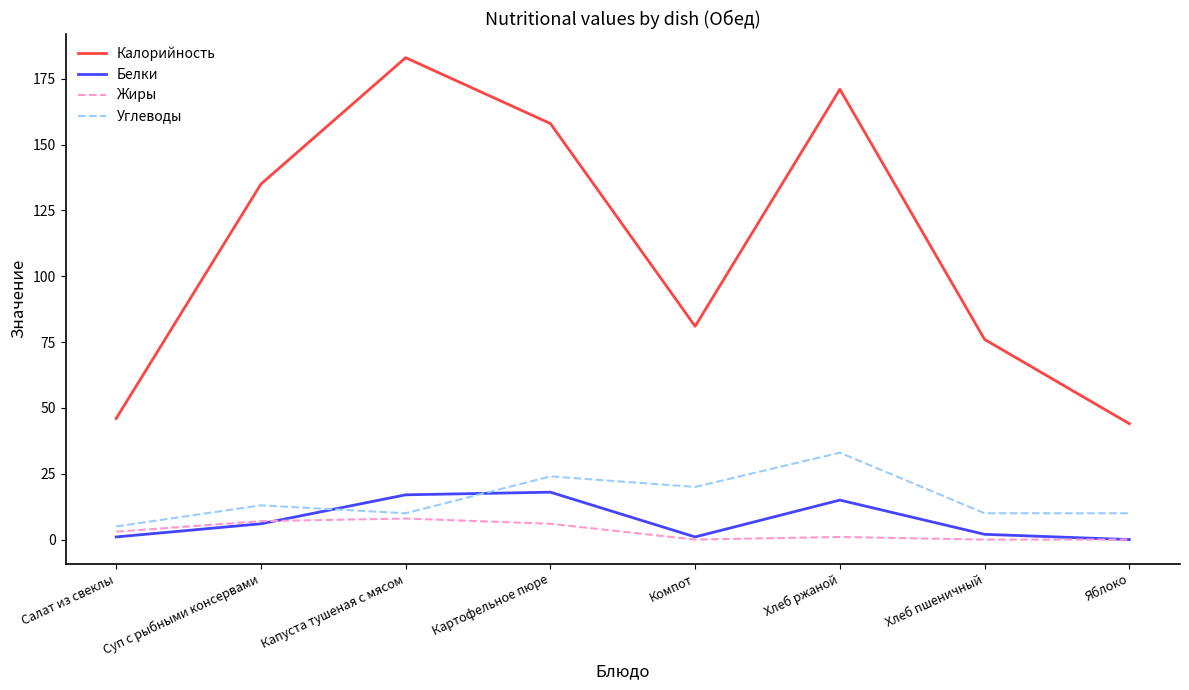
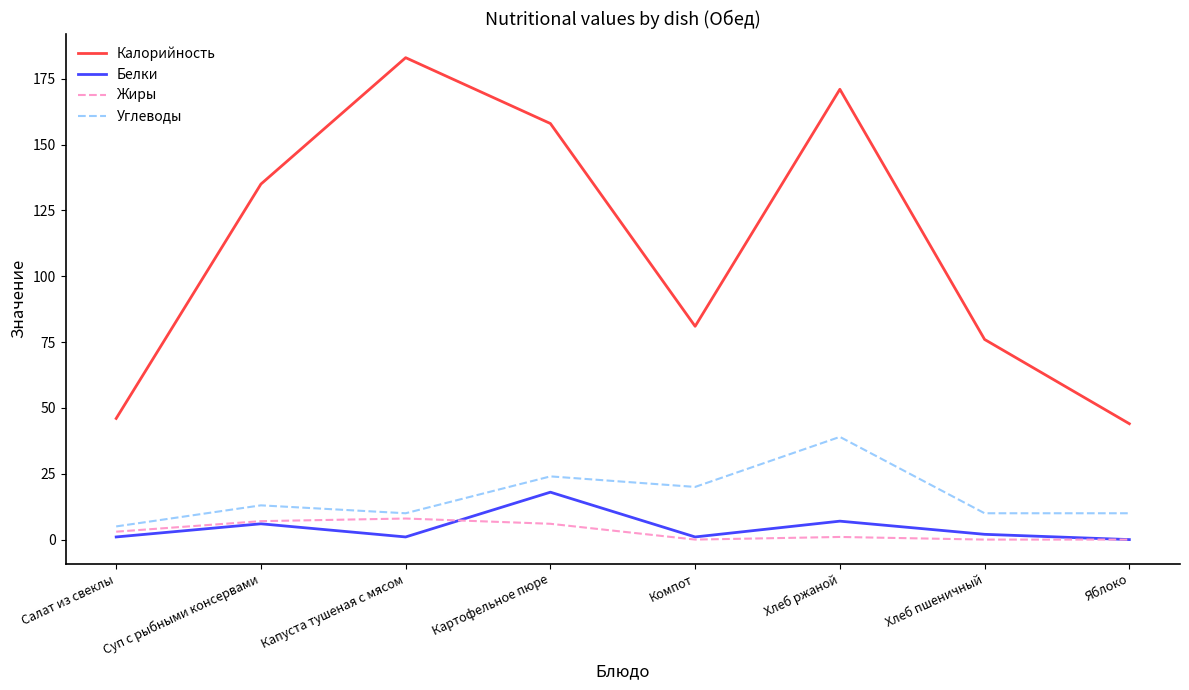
Белки, Капуста тушеная с мясом: 17 -> 1
Белки, Хлеб ржаной: 15 -> 7
Углеводы, Хлеб ржаной: 33 -> 39
